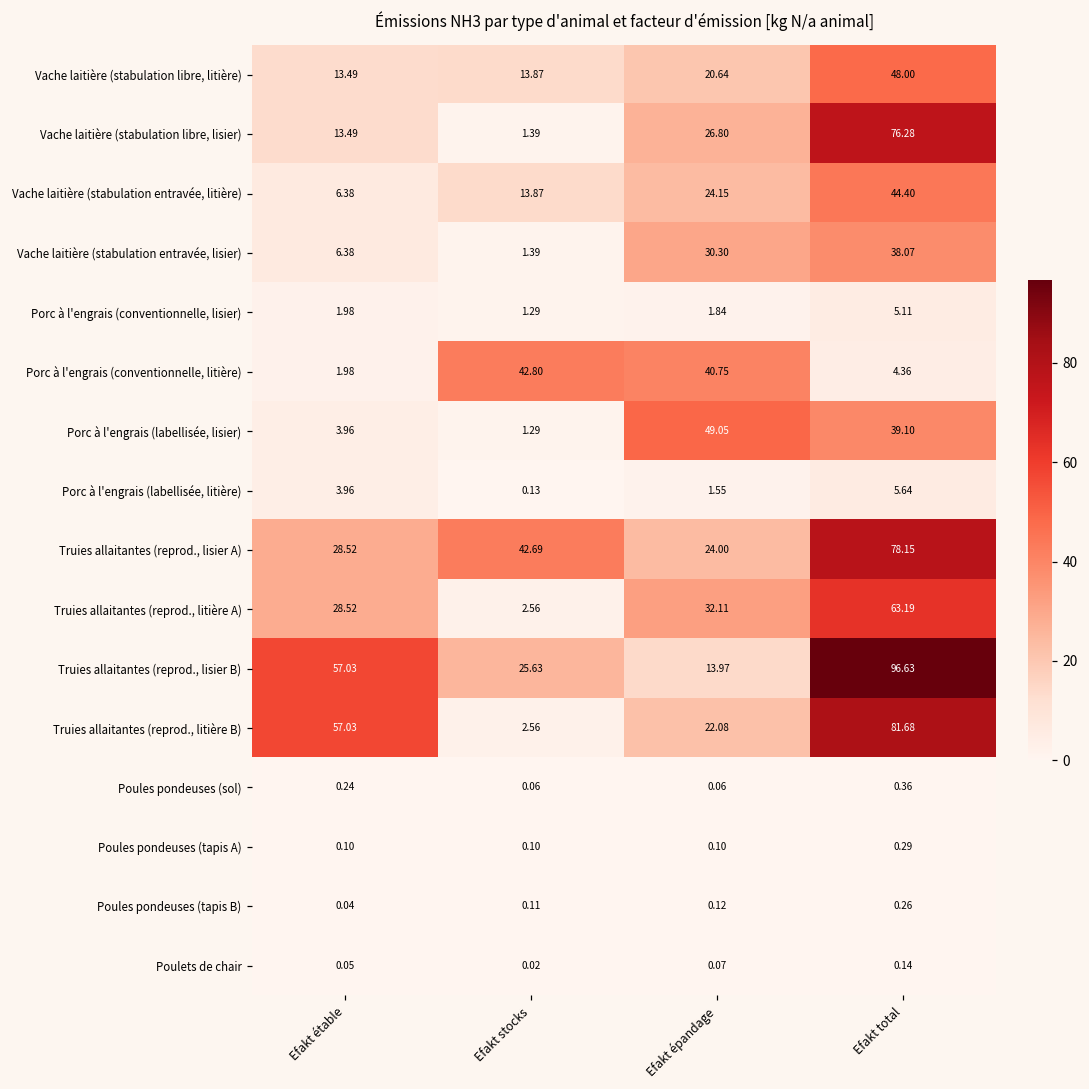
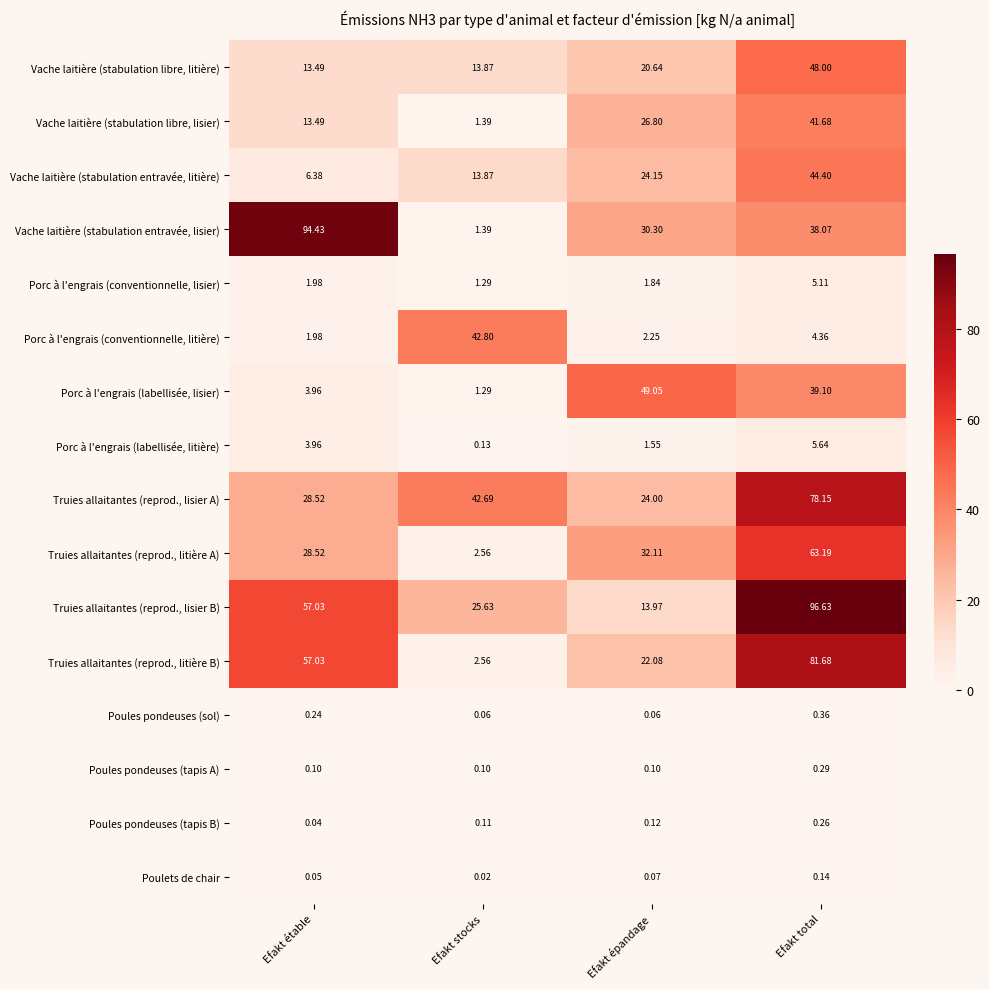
Vache laitière (stabulation libre, lisier), Efakt total: 76.28 -> 41.68
Vache laitière (stabulation entravée, lisier), Efakt étable: 6.38 -> 94.43
Porc à l'engrais (conventionnelle, litière), Efakt épandage: 40.75 -> 2.25
